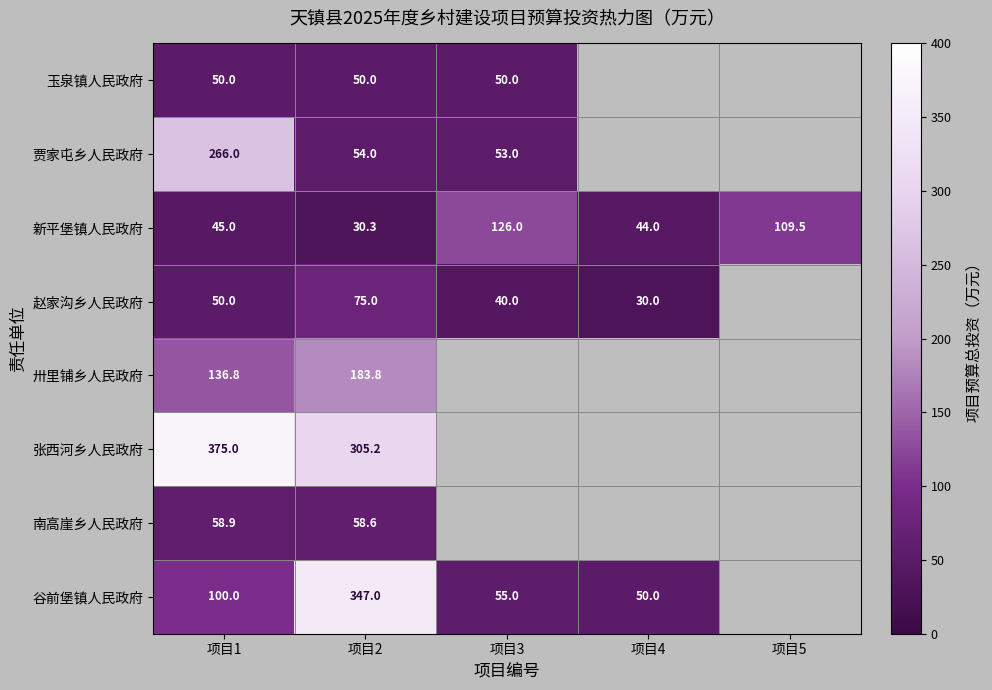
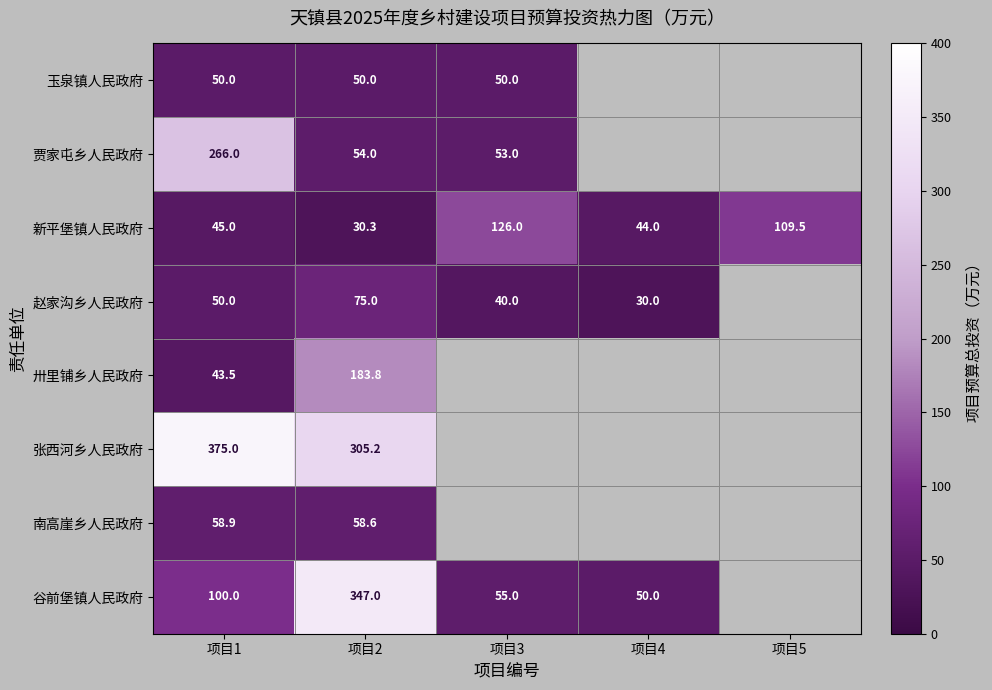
卅里铺乡人民政府, 项目1: 136.8 -> 43.5
